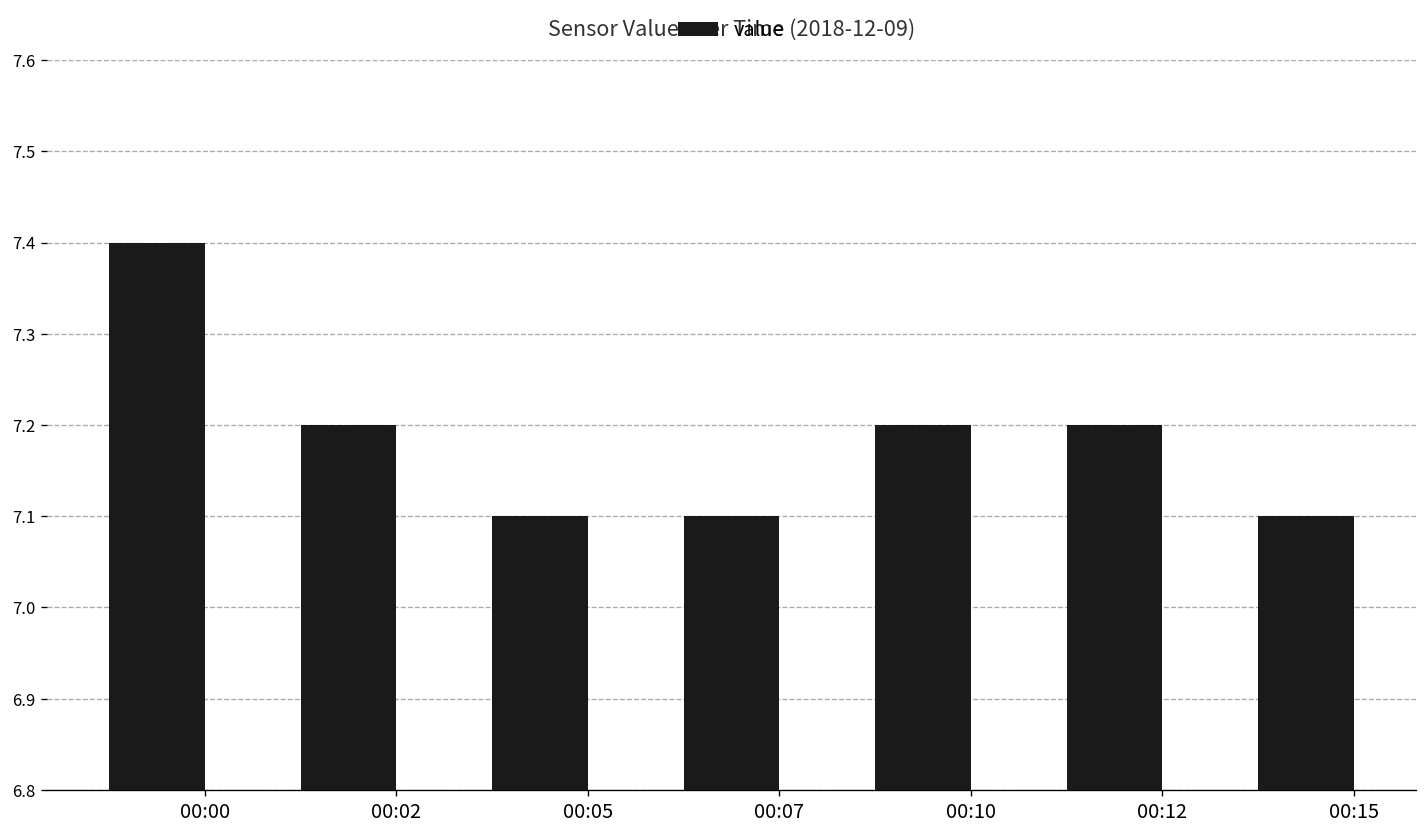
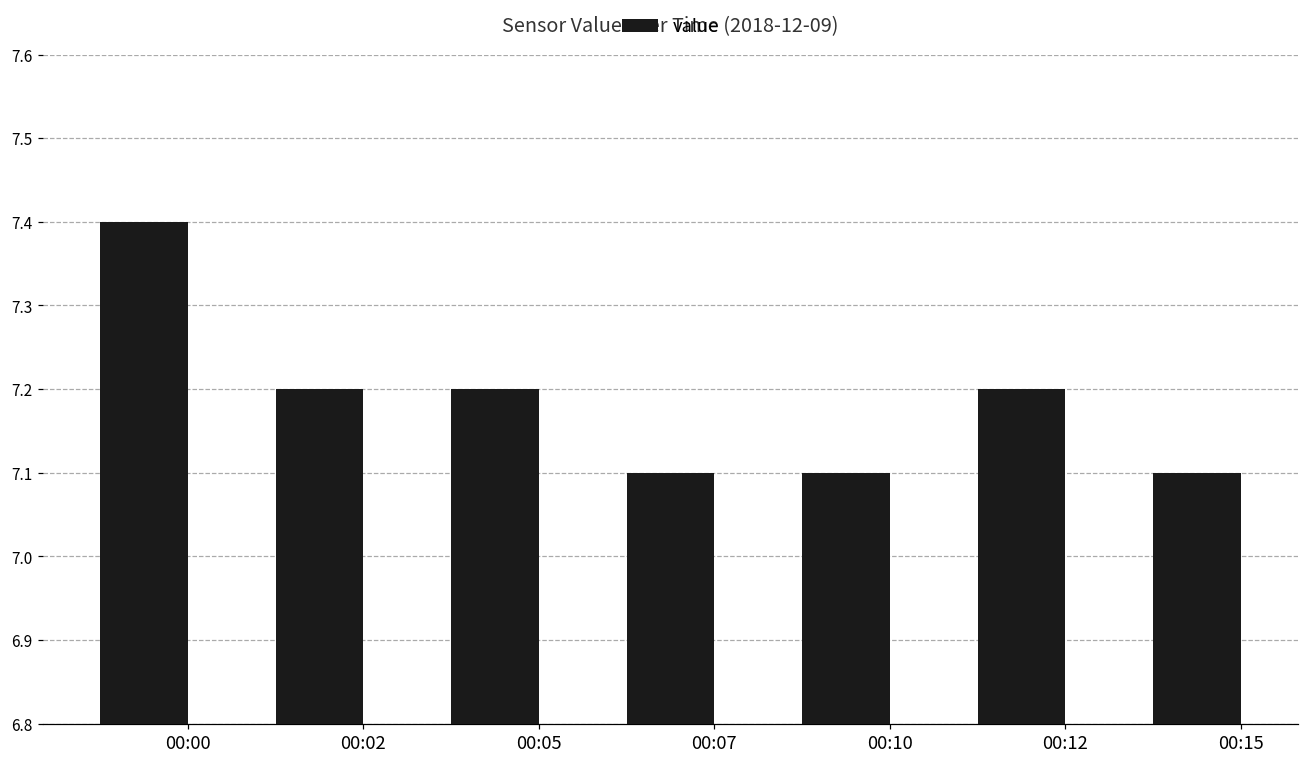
00:05: 7.1 -> 7.2
00:10: 7.2 -> 7.1
